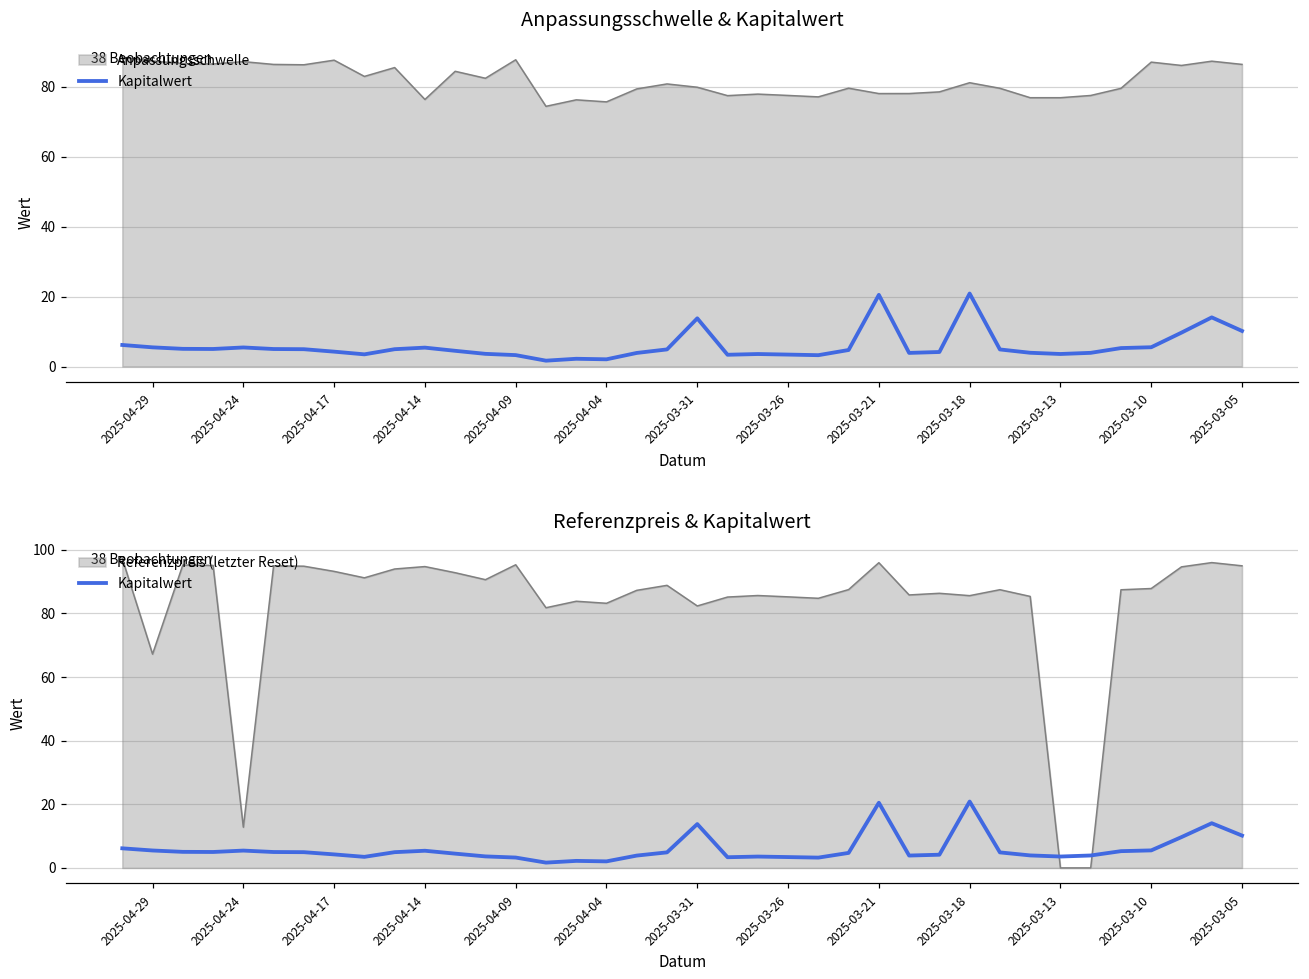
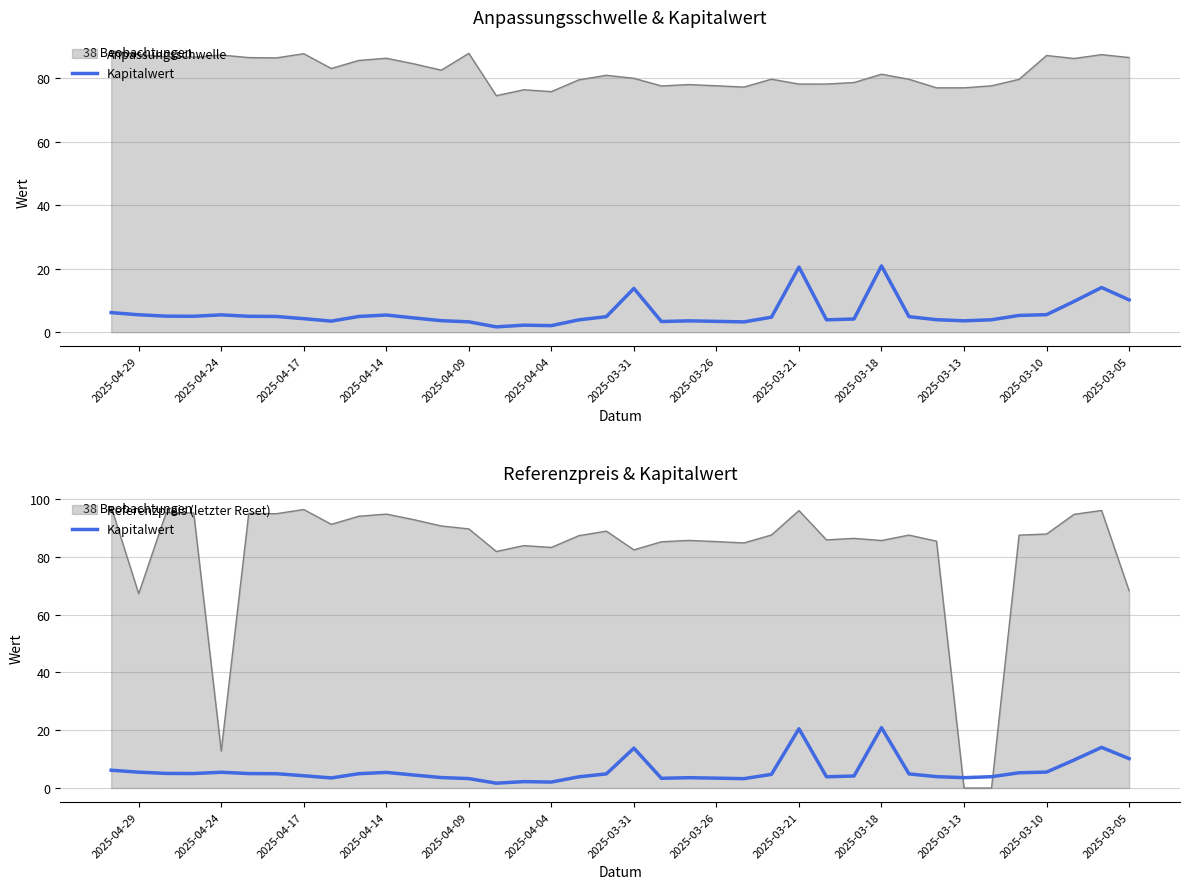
Anpassungsschwelle & Kapitalwert, Anpassungsschwelle, 2025-04-14: 76 -> 86
Referenzpreis & Kapitalwert, Referenzpreis (letzter Reset), 2025-04-17: 93 -> 96
Referenzpreis & Kapitalwert, Referenzpreis (letzter Reset), 2025-04-09: 95 -> 90
Referenzpreis & Kapitalwert, Referenzpreis (letzter Reset), 2025-03-05: 95 -> 68
